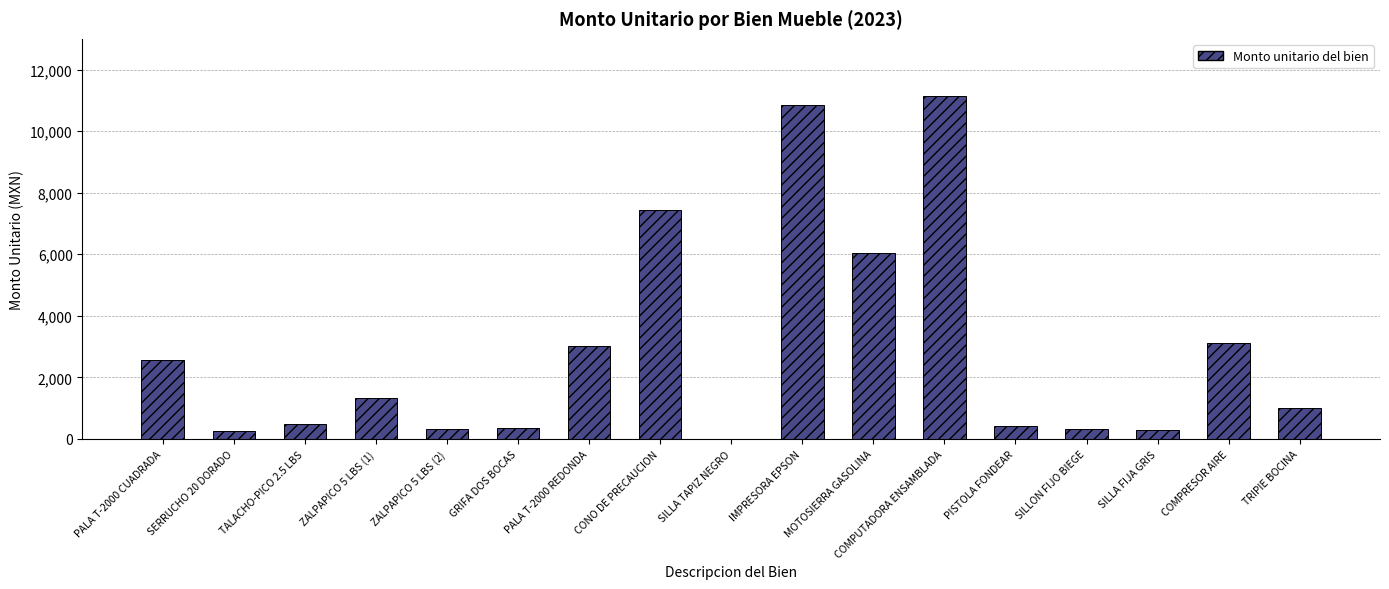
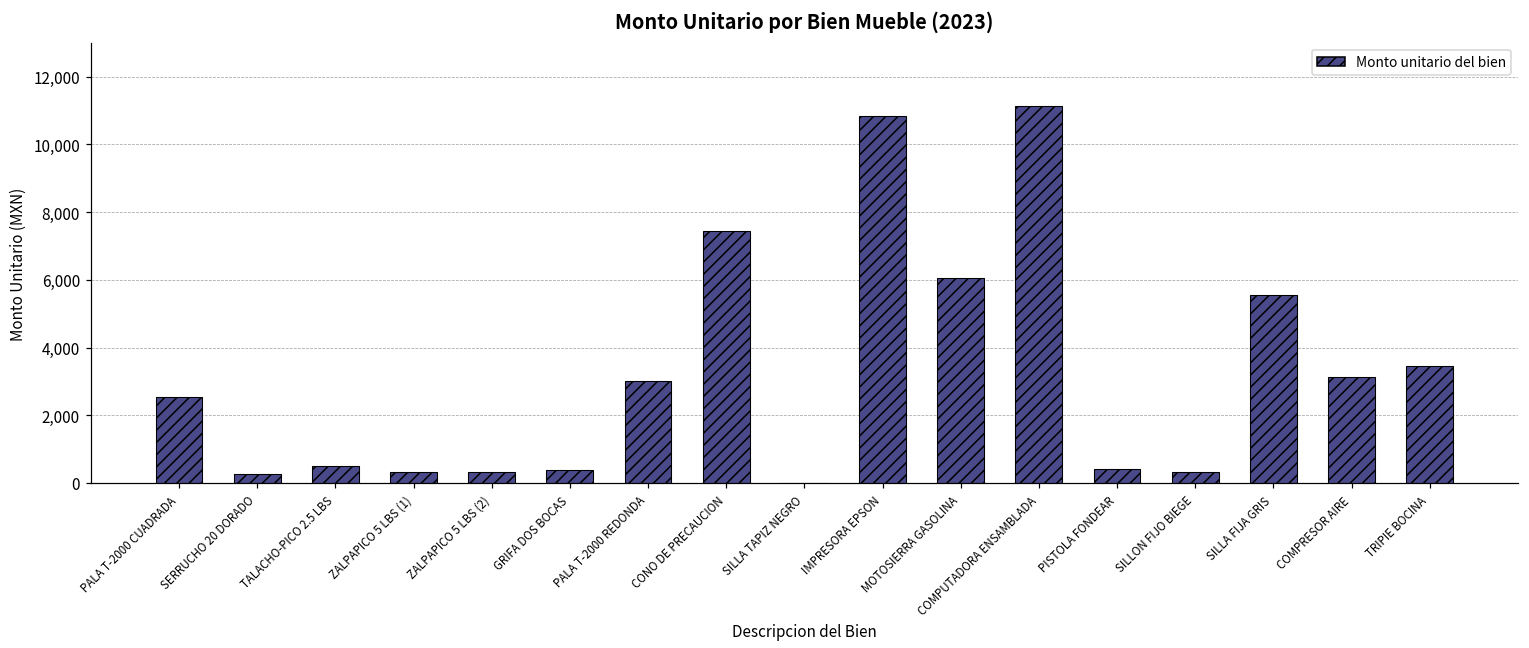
ZALPAPICO 5 LBS (1): 1,300 -> 300
SILLA FIJA GRIS: 300 -> 5,600
TRIPIE BOCINA: 1,000 -> 3,500
